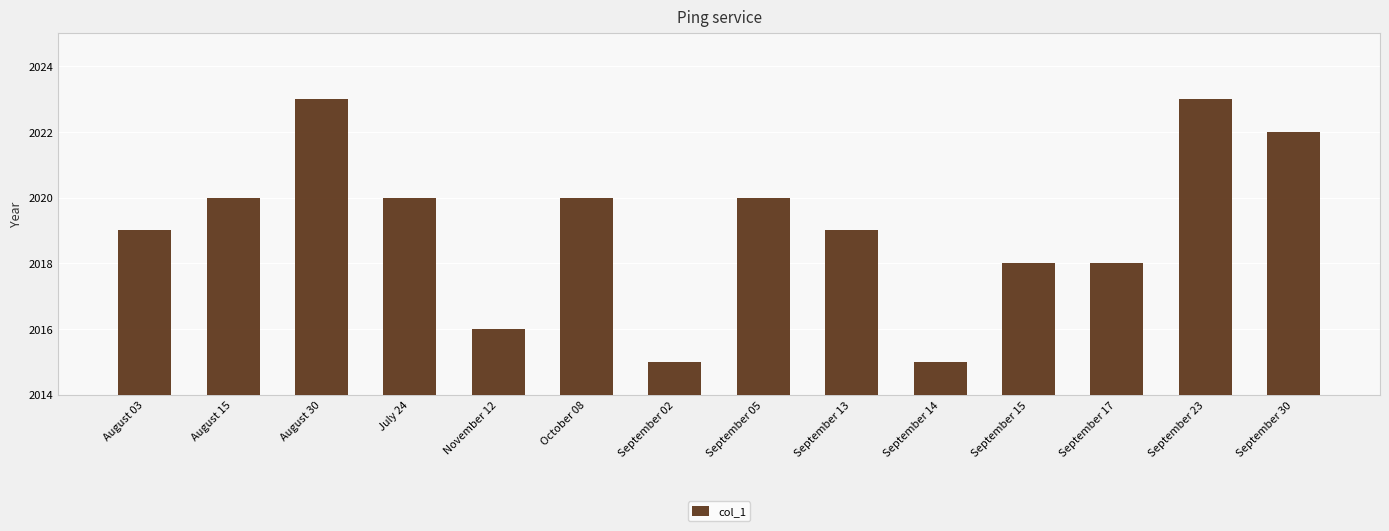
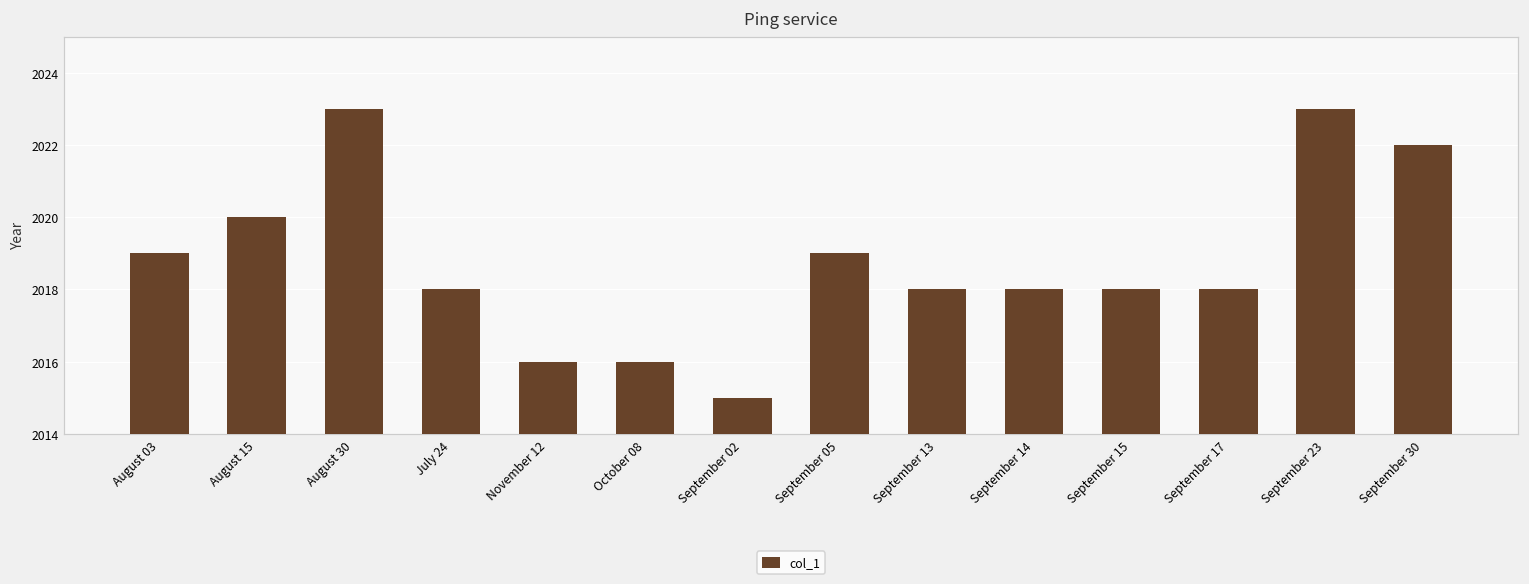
July 24: 2020 -> 2018
October 08: 2020 -> 2016
September 05: 2020 -> 2019
September 13: 2019 -> 2018
September 14: 2015 -> 2018
